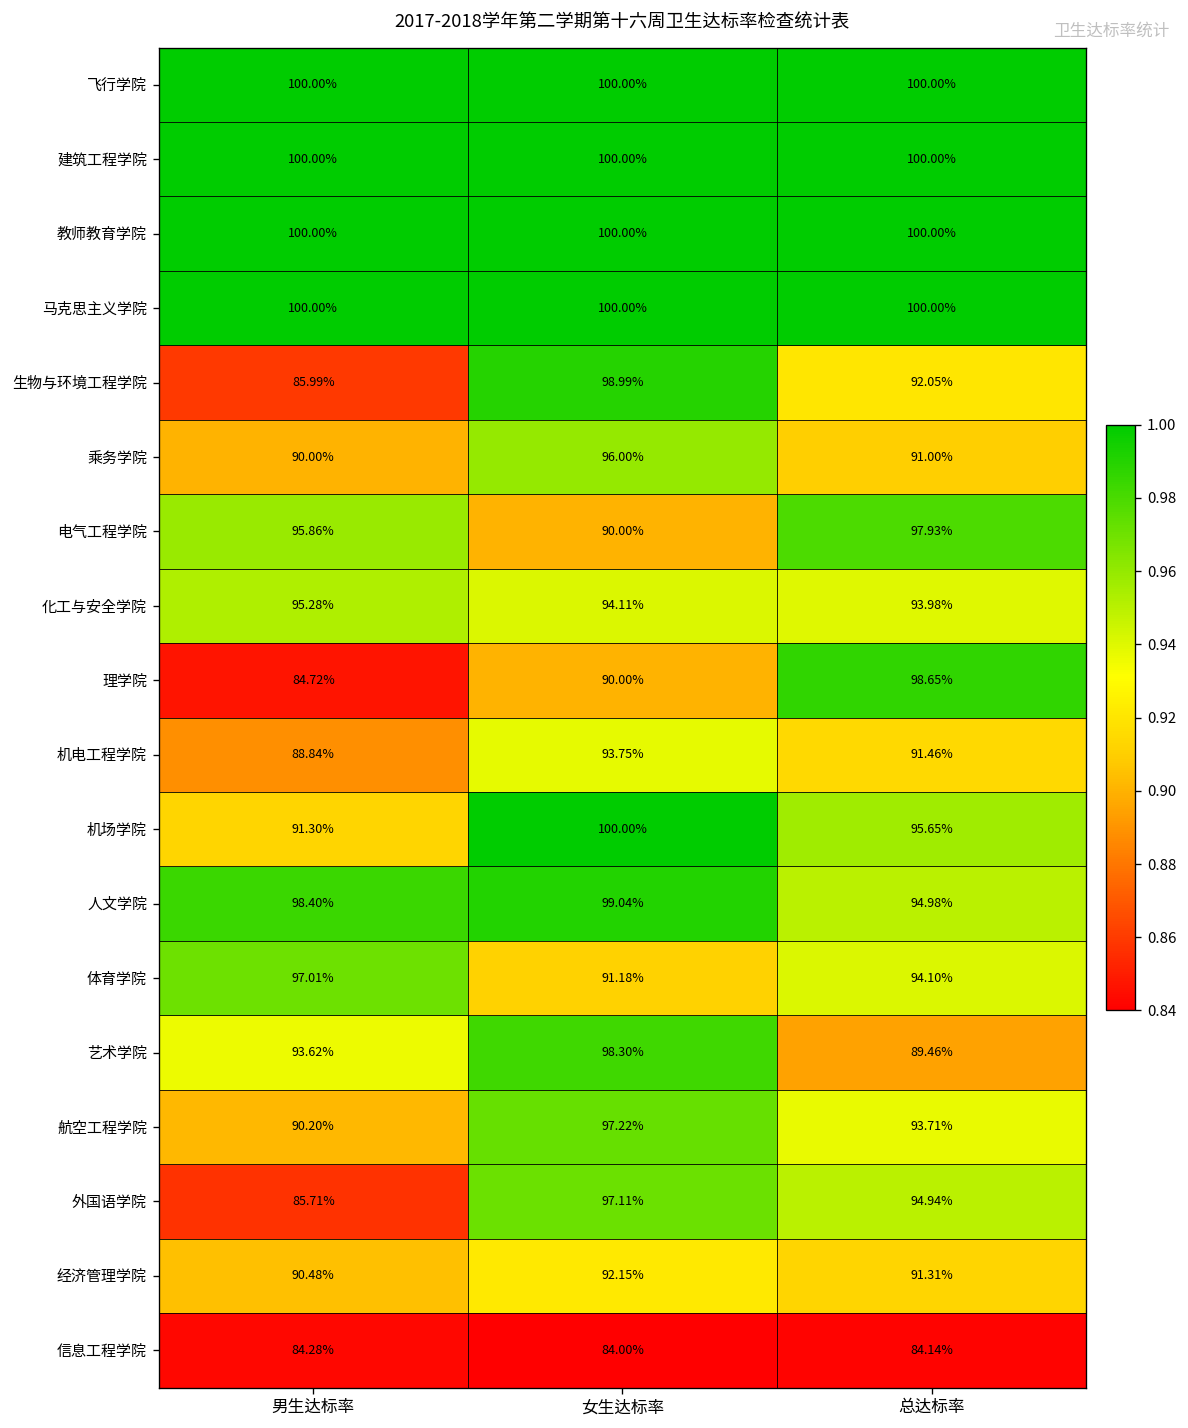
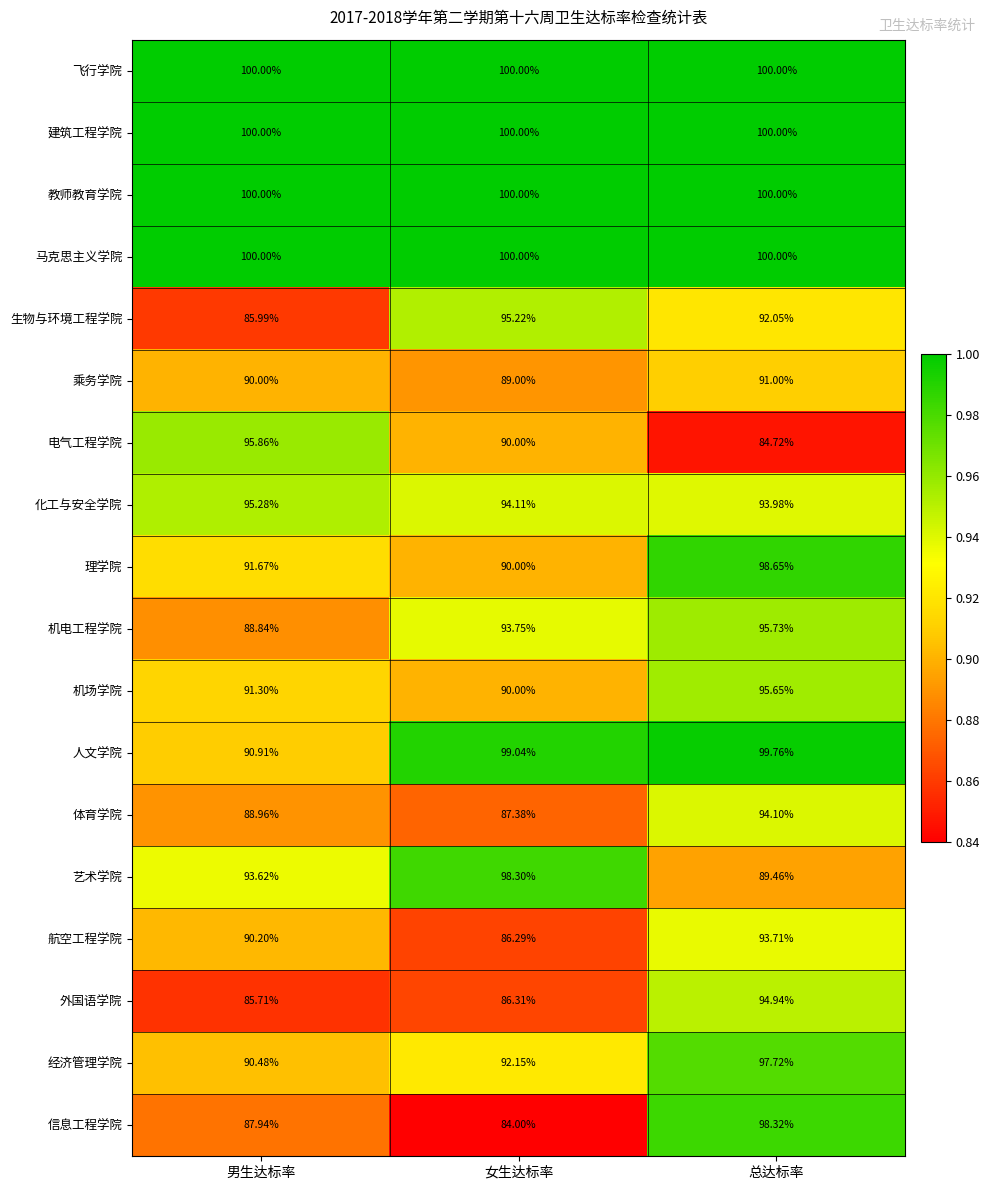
生物与环境工程学院, 女生达标率: 98.99% -> 95.22%
乘务学院, 女生达标率: 96.00% -> 89.00%
电气工程学院, 总达标率: 97.93% -> 84.72%
理学院, 男生达标率: 84.72% -> 91.67%
机电工程学院, 总达标率: 91.46% -> 95.73%
机场学院, 女生达标率: 100.00% -> 90.00%
人文学院, 男生达标率: 98.40% -> 90.91%
人文学院, 总达标率: 94.98% -> 99.76%
体育学院, 男生达标率: 97.01% -> 88.96%
体育学院, 女生达标率: 91.18% -> 87.38%
航空工程学院, 女生达标率: 97.22% -> 86.29%
外国语学院, 女生达标率: 97.11% -> 86.31%
经济管理学院, 总达标率: 91.31% -> 97.72%
信息工程学院, 男生达标率: 84.28% -> 87.94%
信息工程学院, 总达标率: 84.14% -> 98.32%
